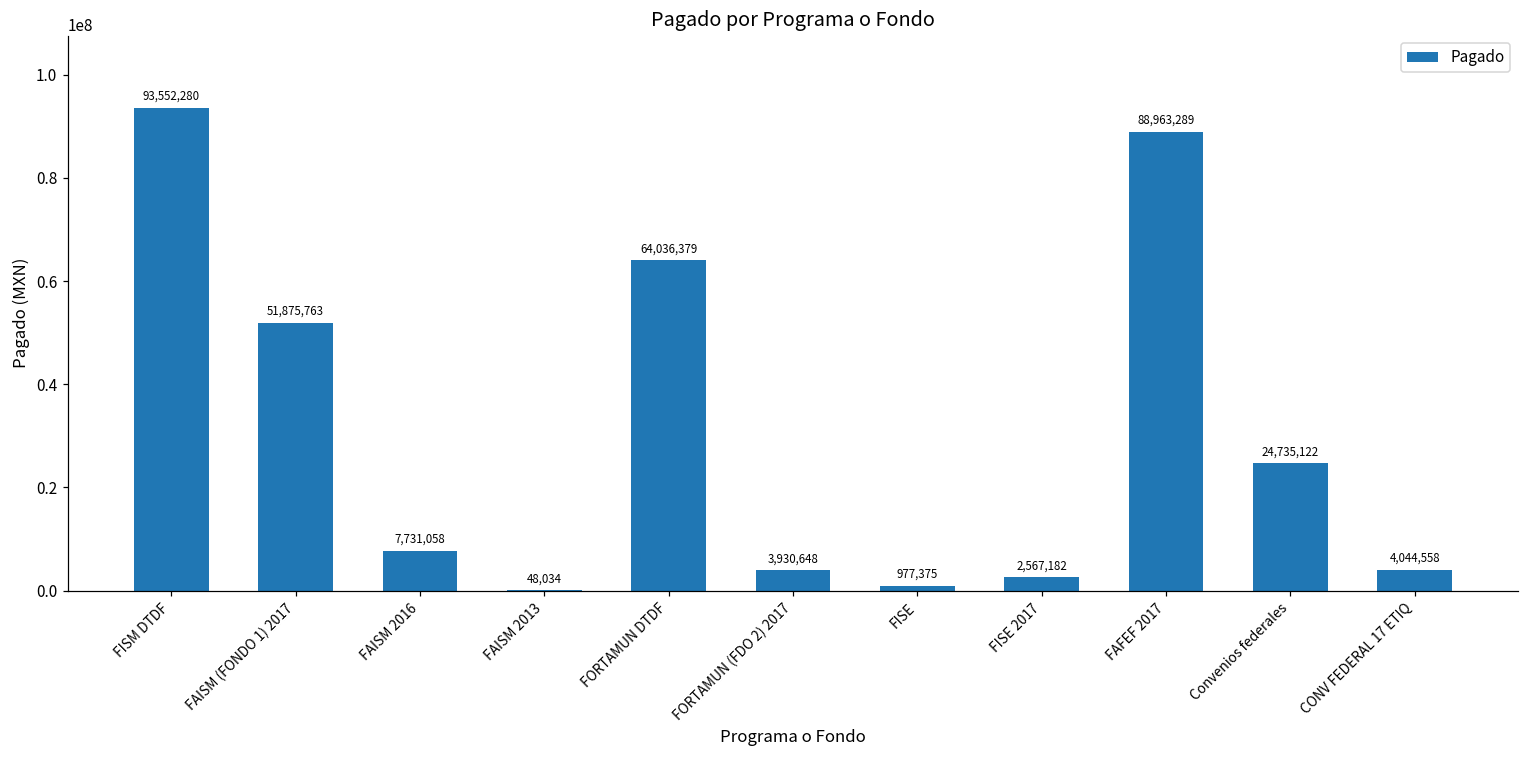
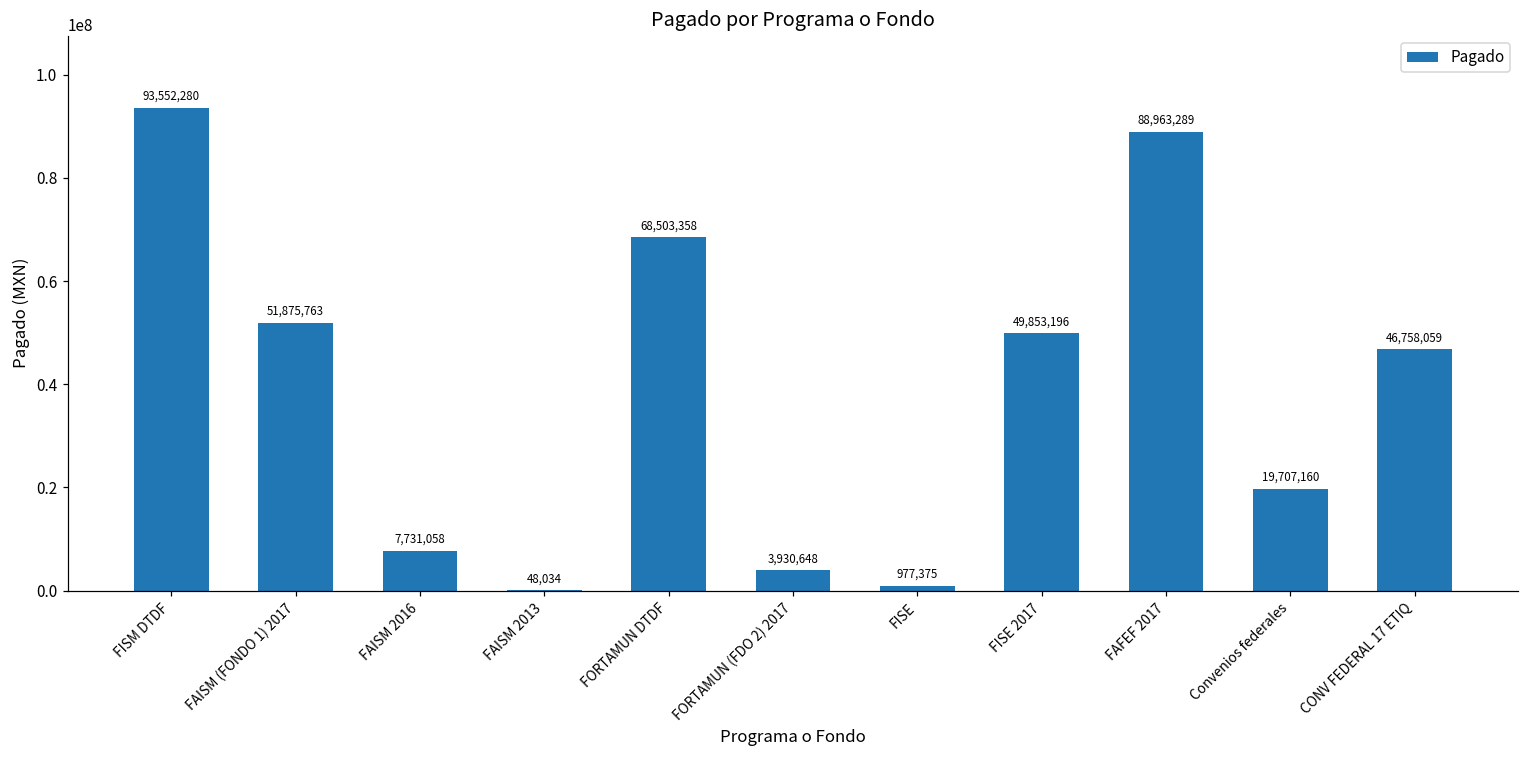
FORTAMUN DTDF: 64,036,379 -> 68,503,358
FISE 2017: 2,567,182 -> 49,853,196
Convenios federales: 24,735,122 -> 19,707,160
CONV FEDERAL 17 ETIQ: 4,044,558 -> 46,758,059
